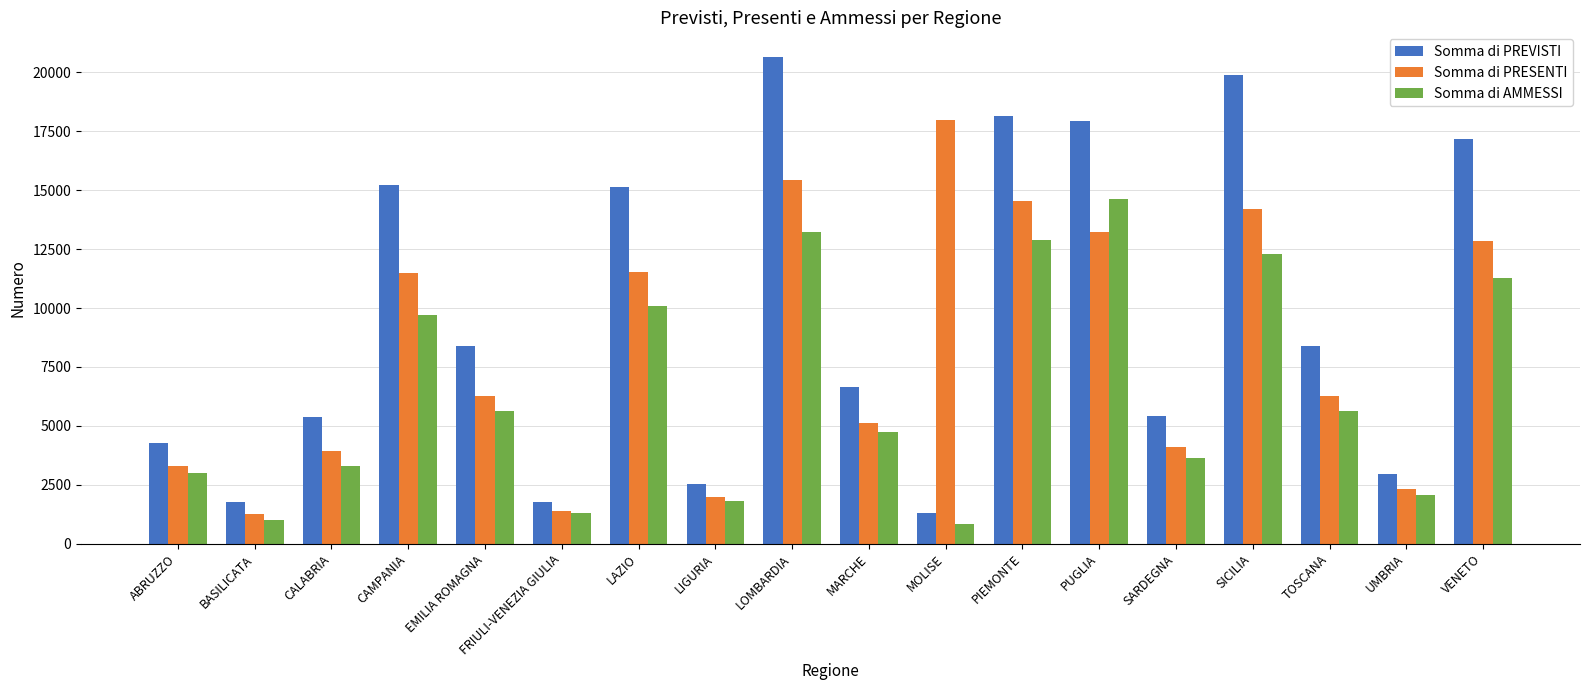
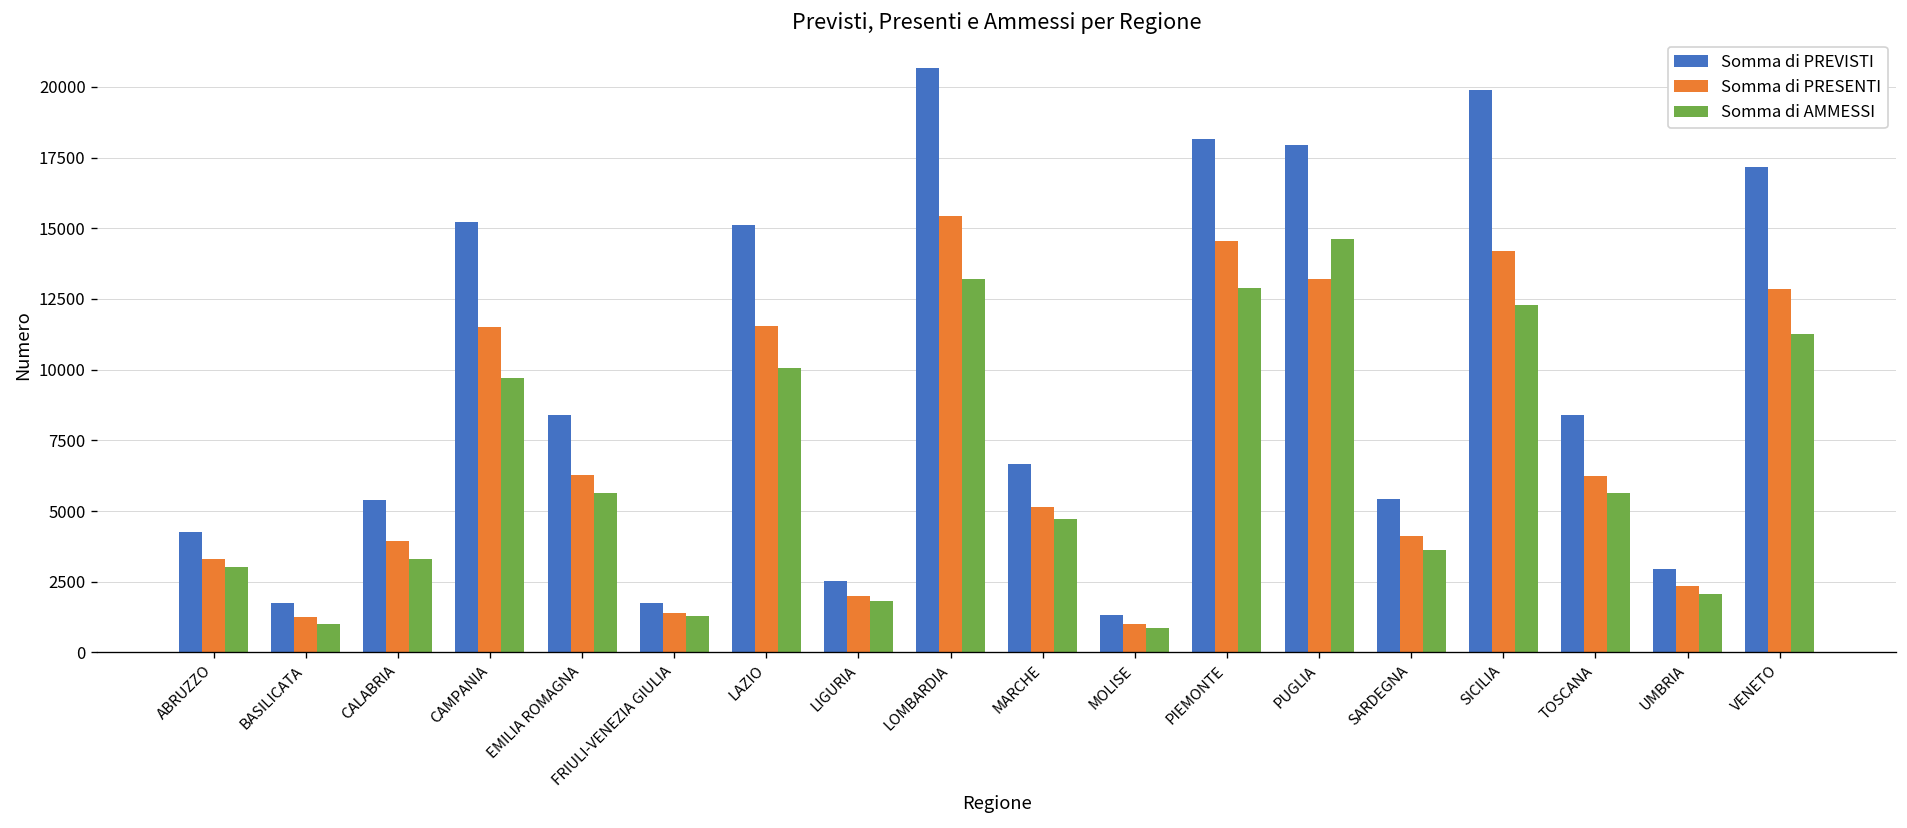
Somma di PRESENTI, MOLISE: 18000 -> 1000
